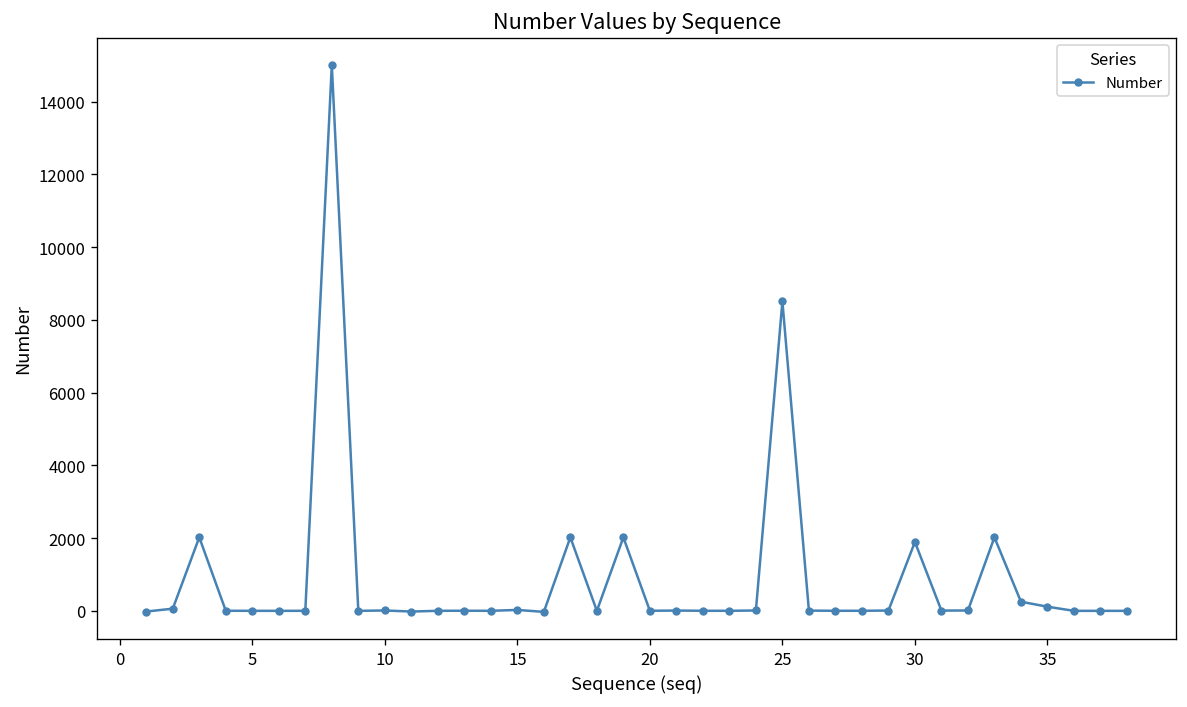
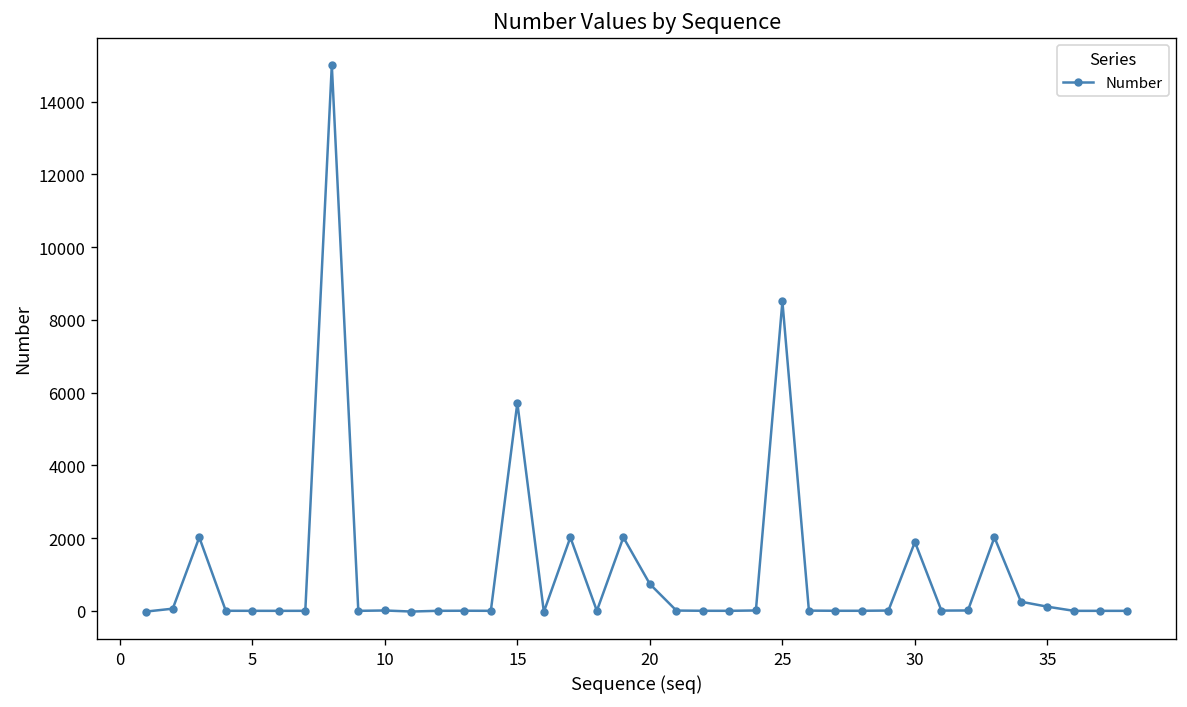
15: 0 -> 5700
20: 0 -> 700
